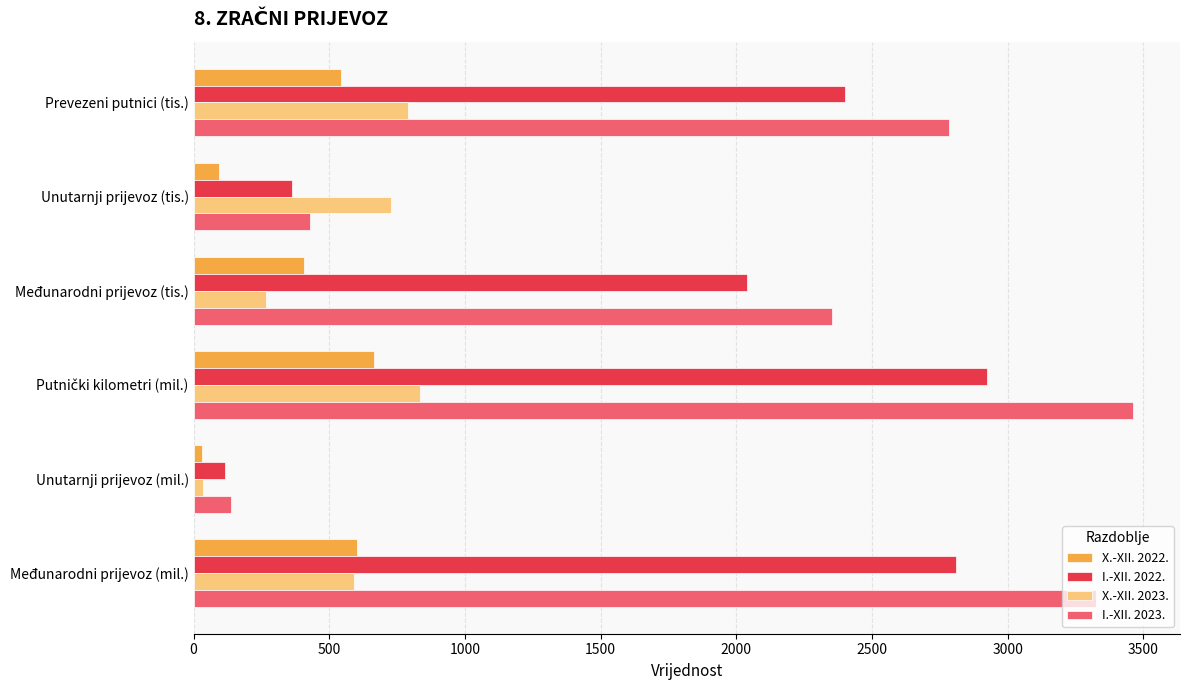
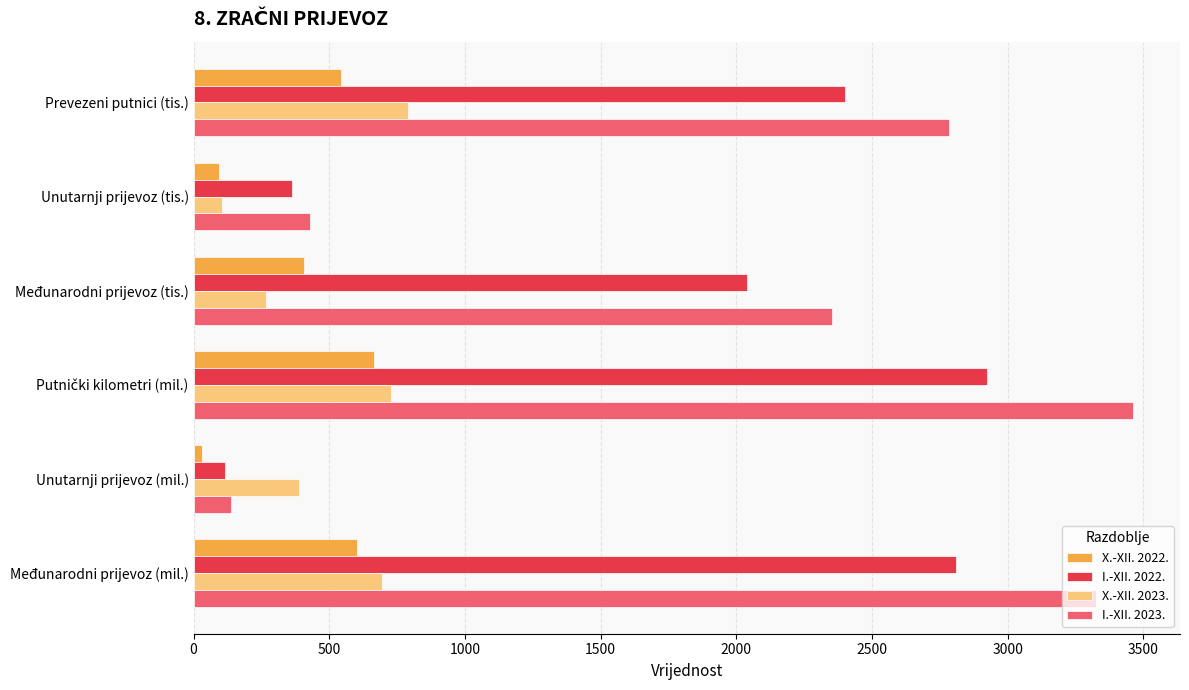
X.-XII. 2023., Unutarnji prijevoz (tis.): 730 -> 100
X.-XII. 2023., Putnički kilometri (mil.): 840 -> 730
X.-XII. 2023., Unutarnji prijevoz (mil.): 30 -> 390
X.-XII. 2023., Međunarodni prijevoz (mil.): 590 -> 700
